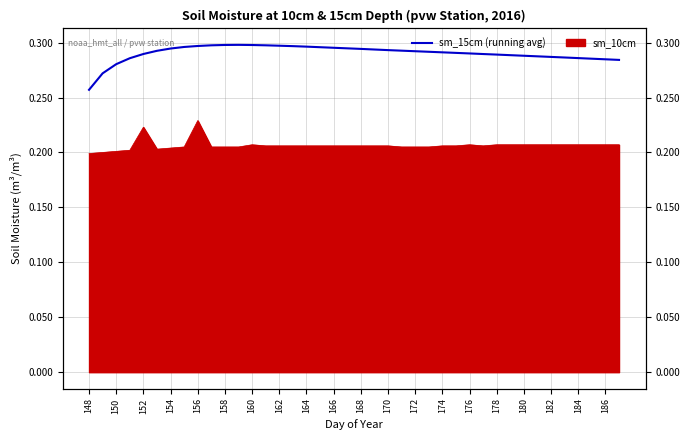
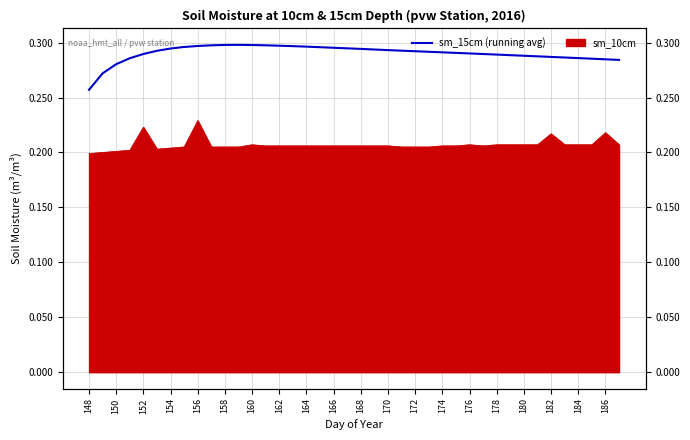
sm_10cm, 182: 0.207 -> 0.217
sm_10cm, 186: 0.207 -> 0.218
